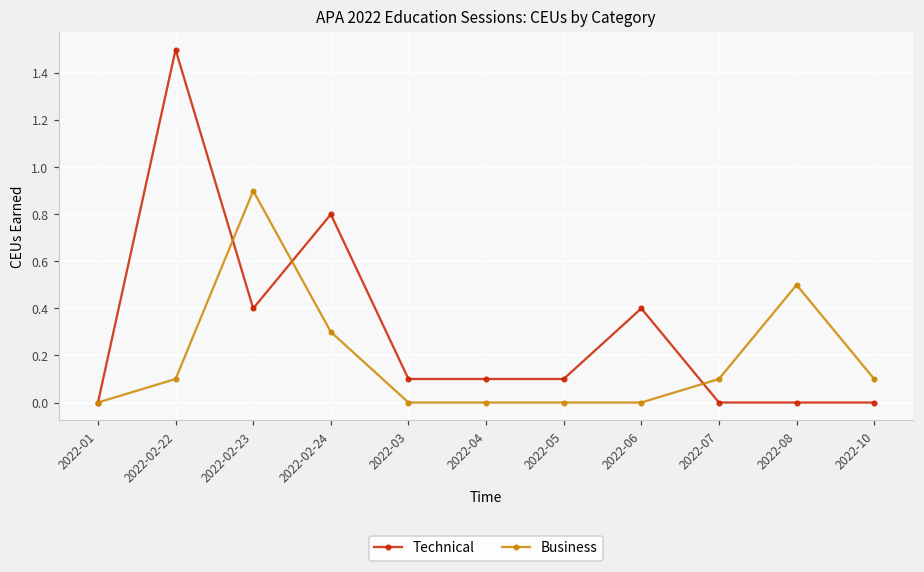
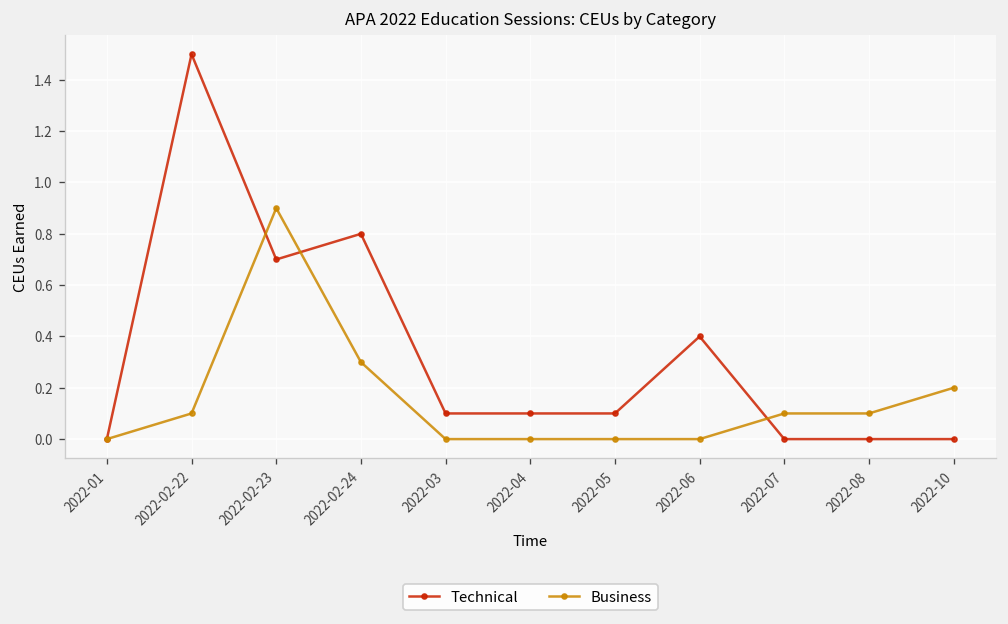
Technical, 2022-02-23: 0.4 -> 0.7
Business, 2022-08: 0.5 -> 0.1
Business, 2022-10: 0.1 -> 0.2
